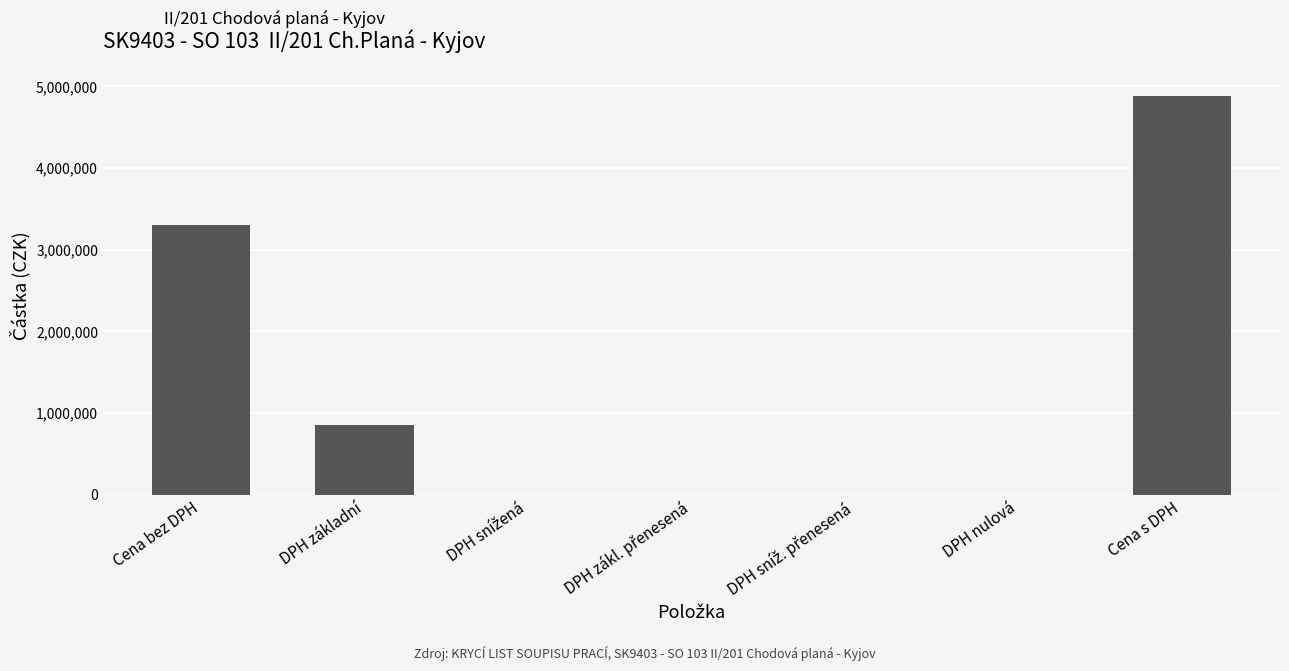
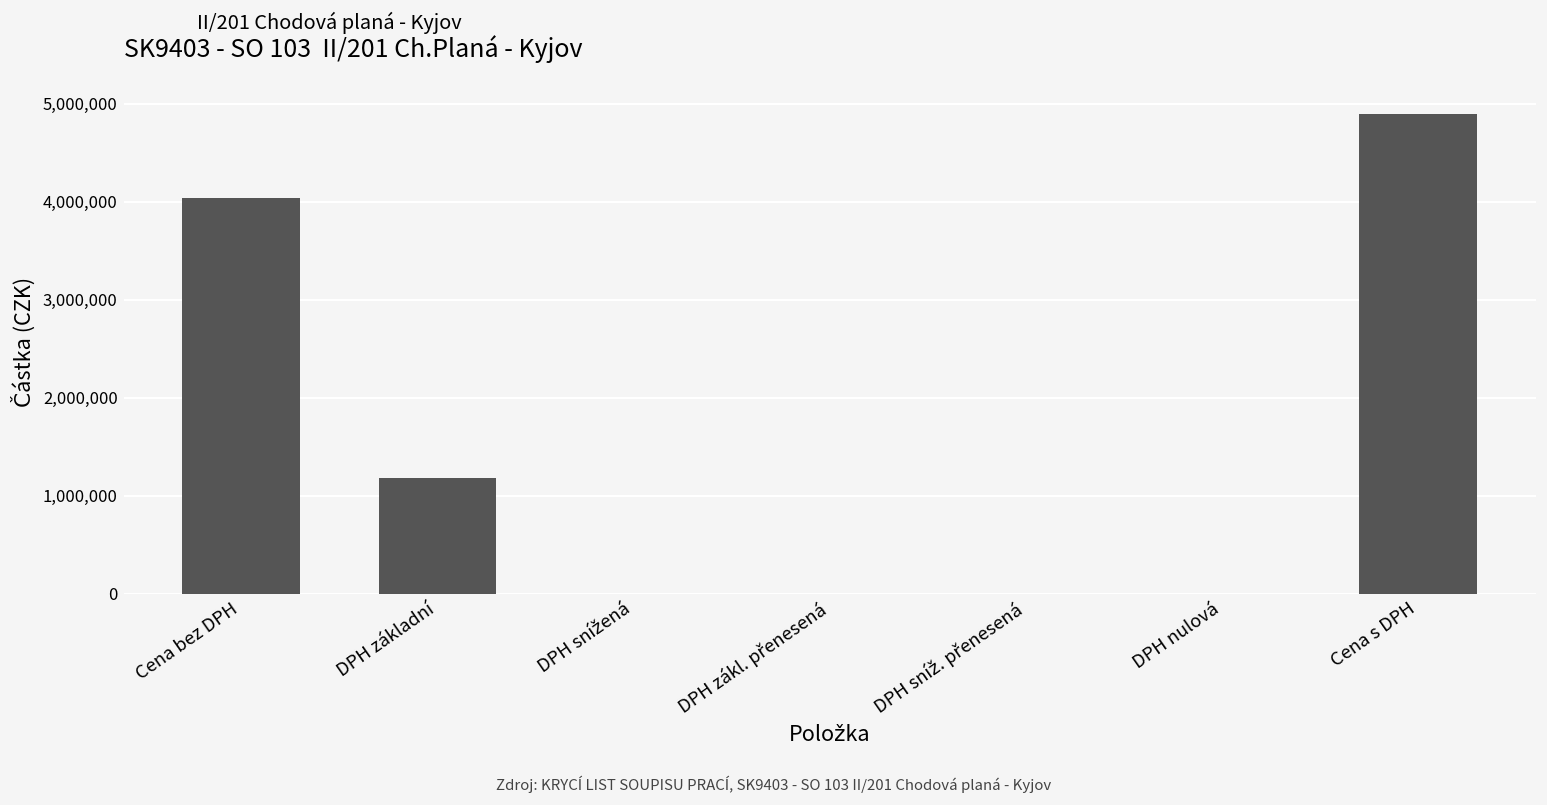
Cena bez DPH: 3,300,000 -> 4,000,000
DPH základní: 800,000 -> 1,200,000
